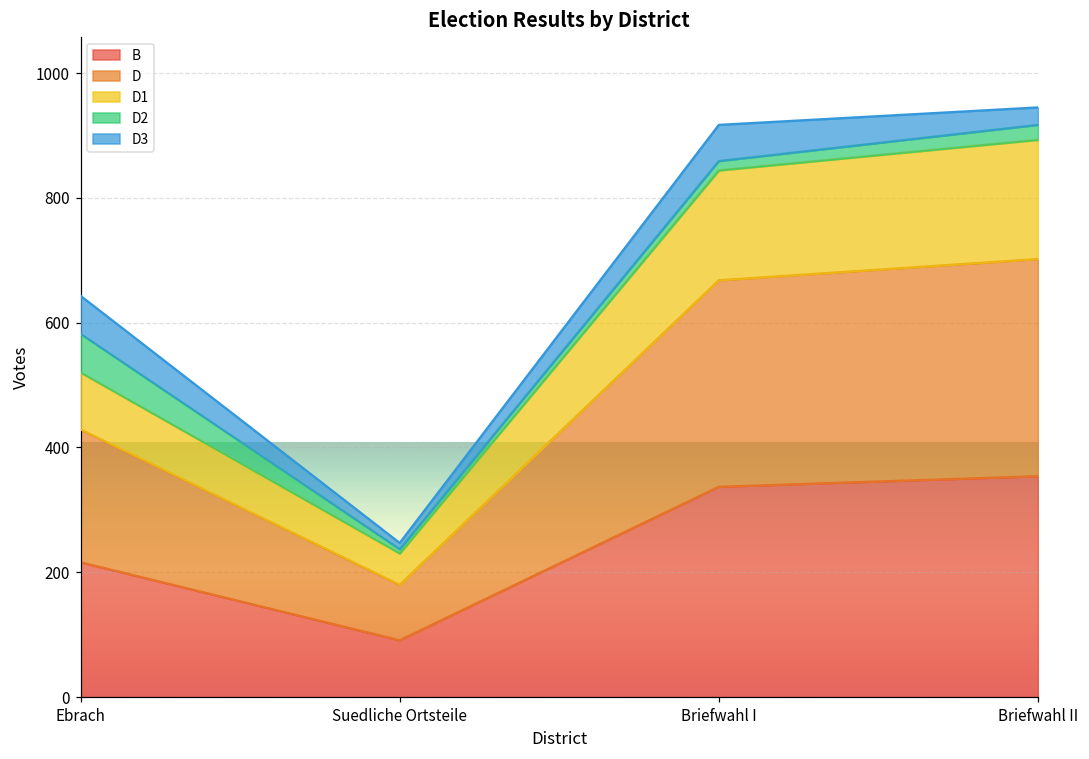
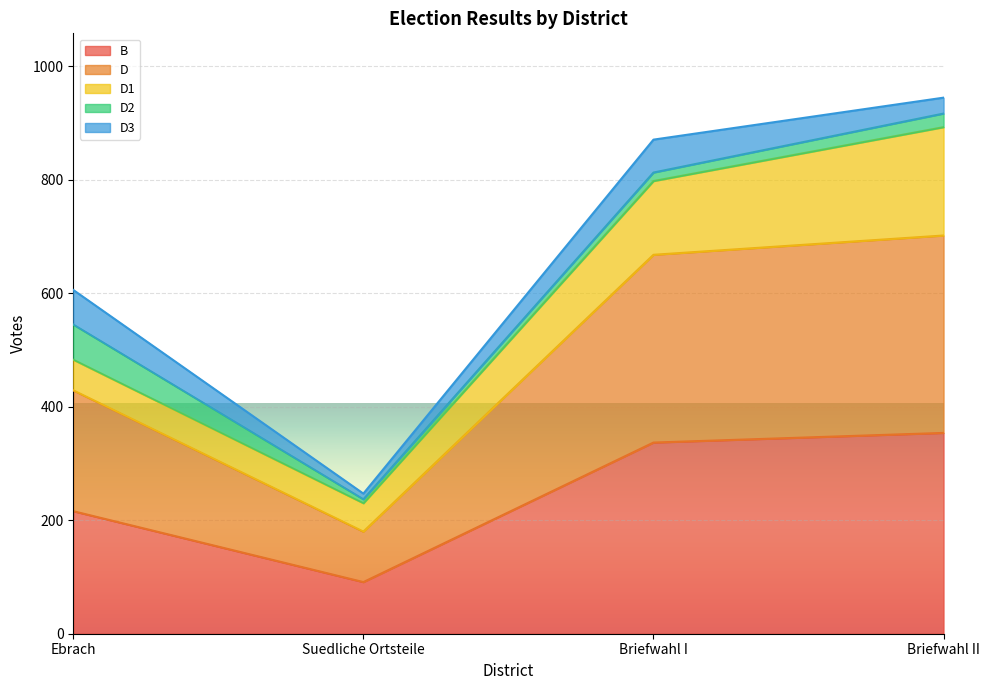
D1, Ebrach: 90 -> 50
D1, Briefwahl I: 180 -> 130
